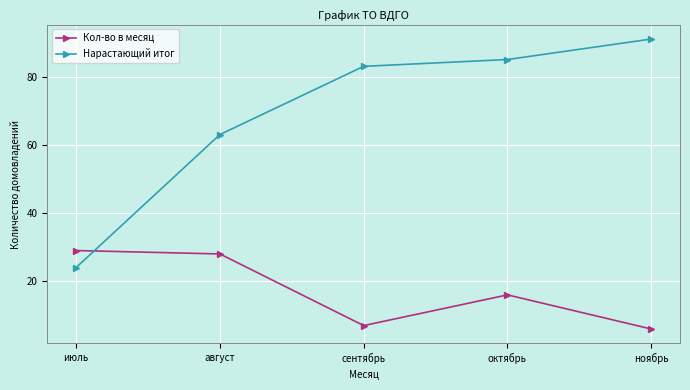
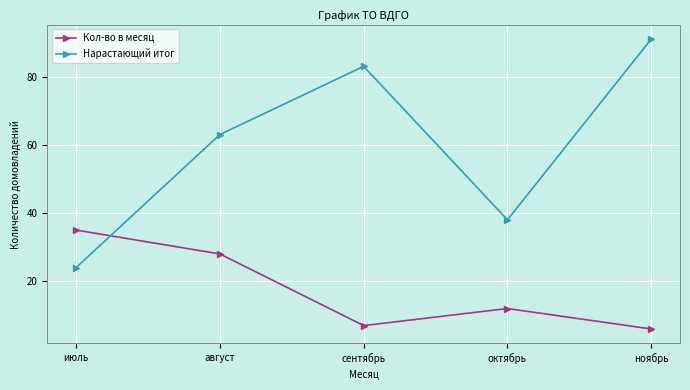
Кол-во в месяц, июль: 29 -> 35
Кол-во в месяц, октябрь: 16 -> 12
Нарастающий итог, октябрь: 85 -> 38
